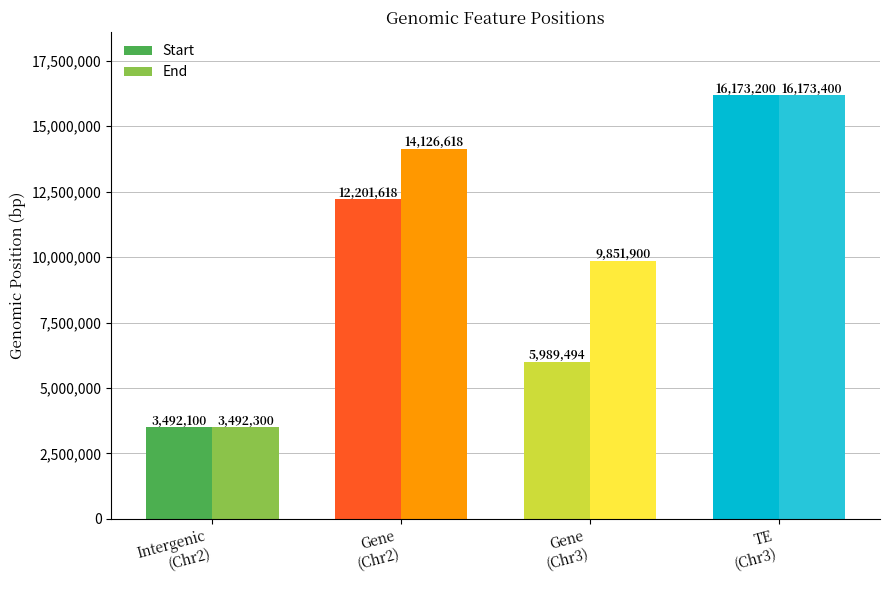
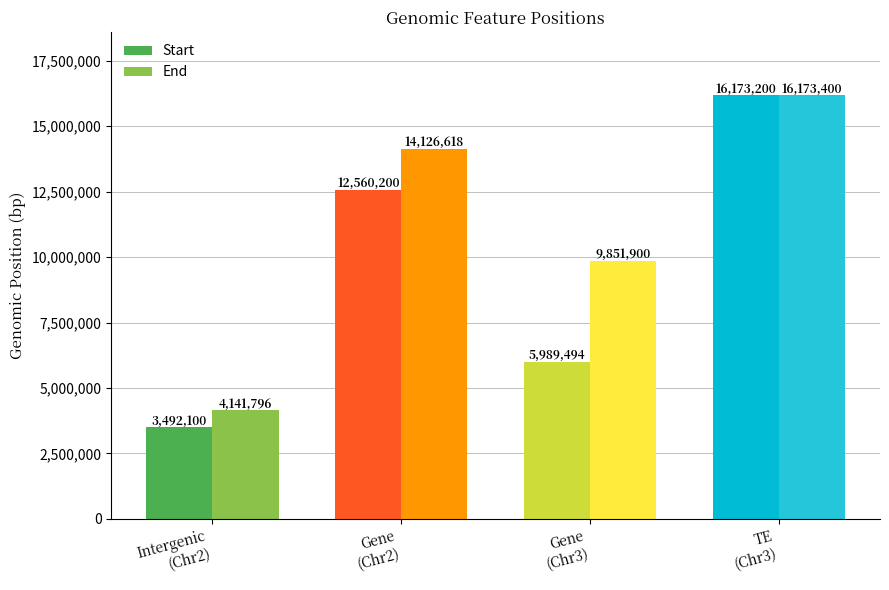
End, Intergenic (Chr2): 3,492,300 -> 4,141,796
Start, Gene (Chr2): 12,201,618 -> 12,560,200
